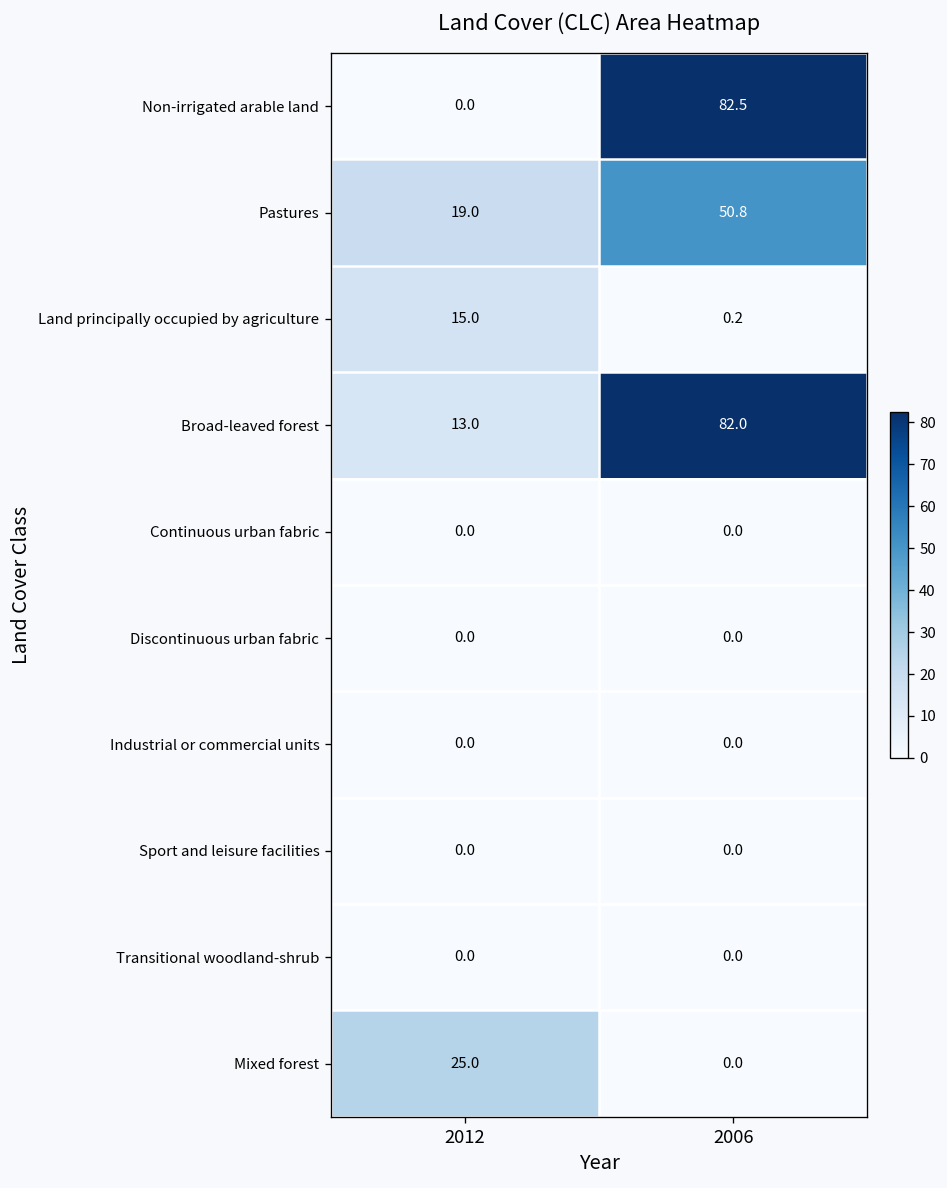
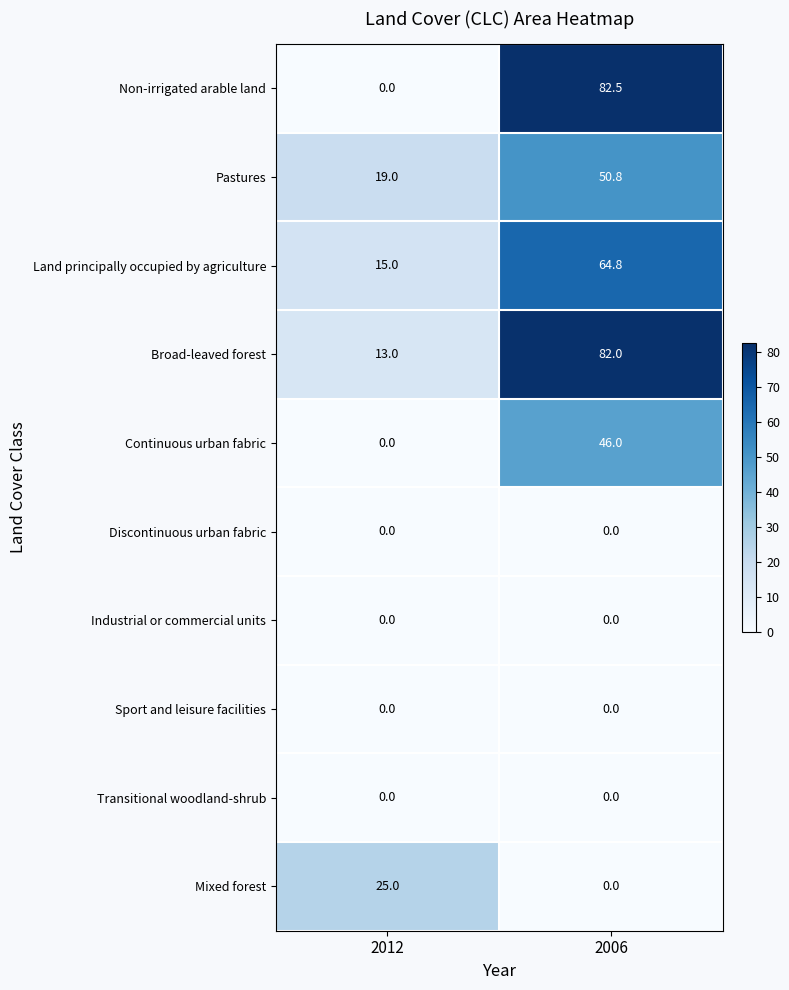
Land principally occupied by agriculture, 2006: 0.2 -> 64.8
Continuous urban fabric, 2006: 0.0 -> 46.0
